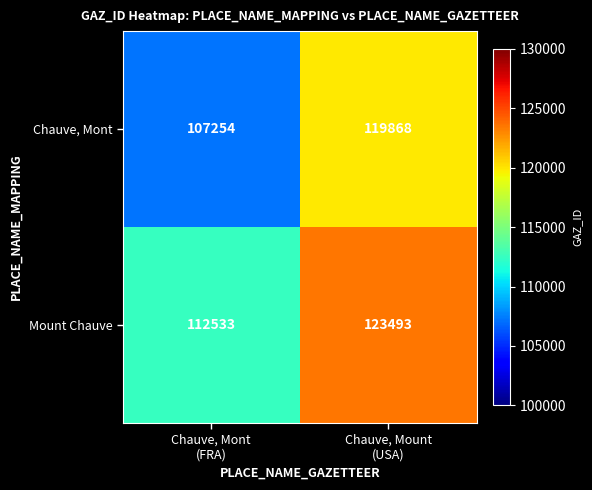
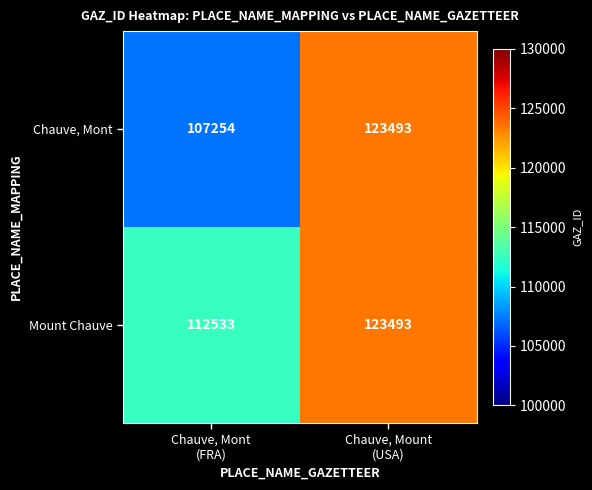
Chauve, Mont, Chauve, Mount (USA): 119868 -> 123493
